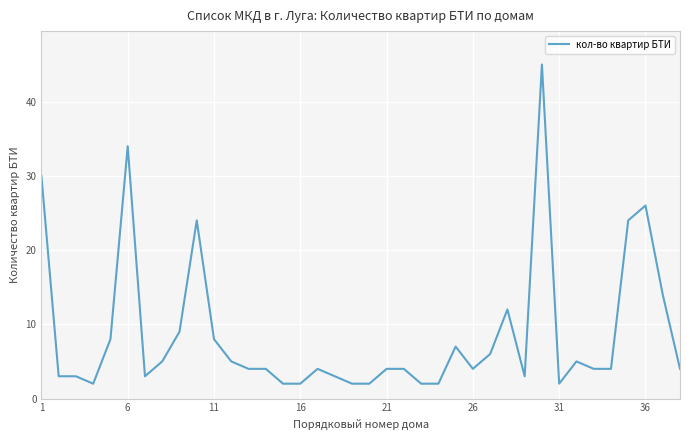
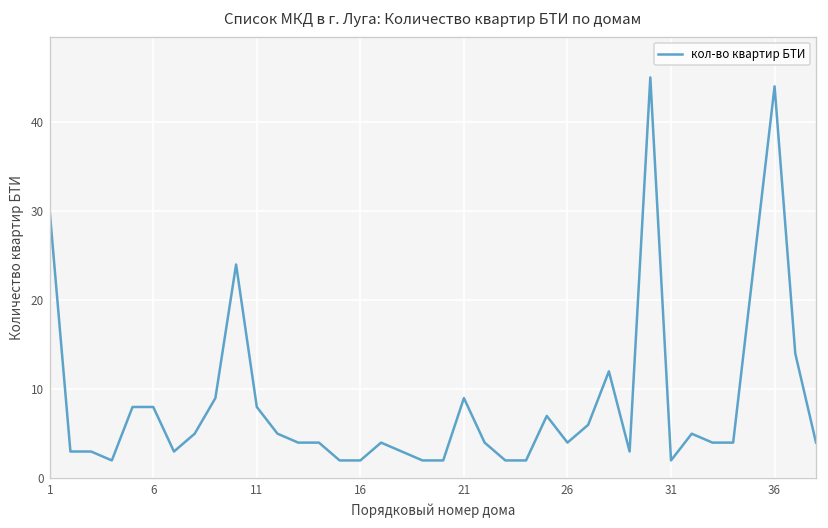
6: 34 -> 8
21: 4 -> 9
36: 26 -> 44
